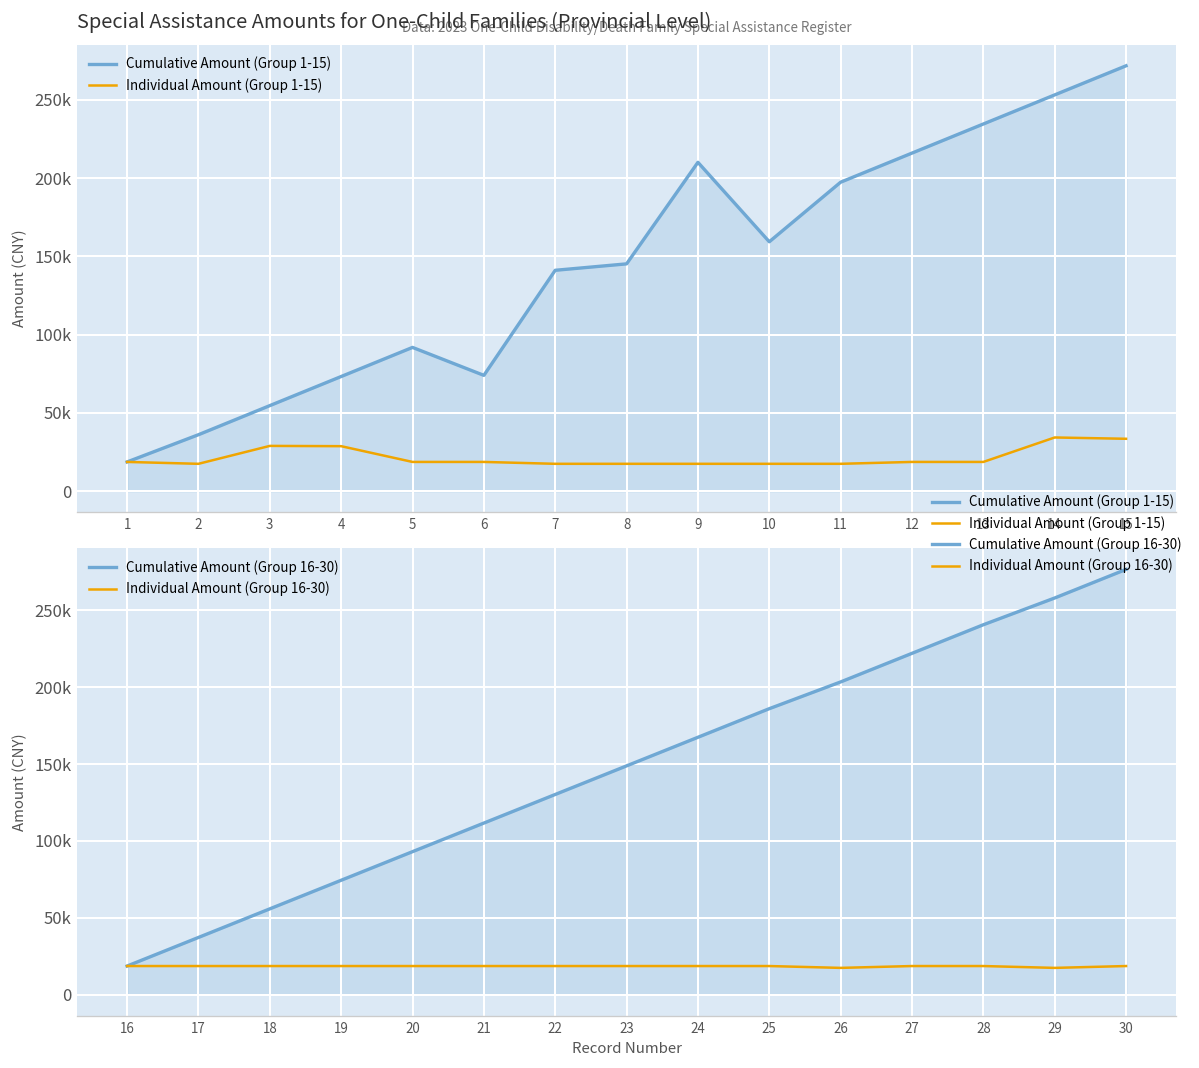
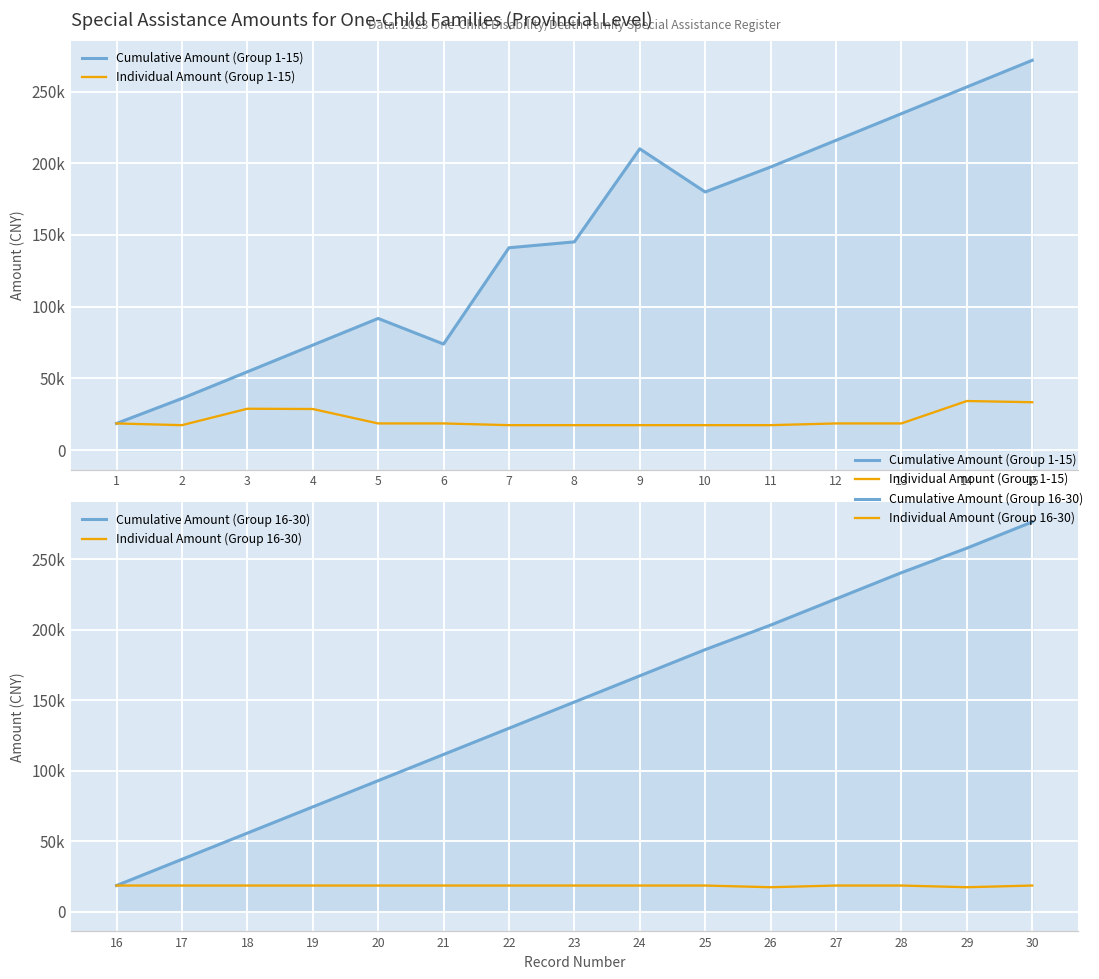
Special Assistance Amounts for One-Child Families (Provincial Level), Cumulative Amount (Group 1-15), 10: 159000 -> 180000
